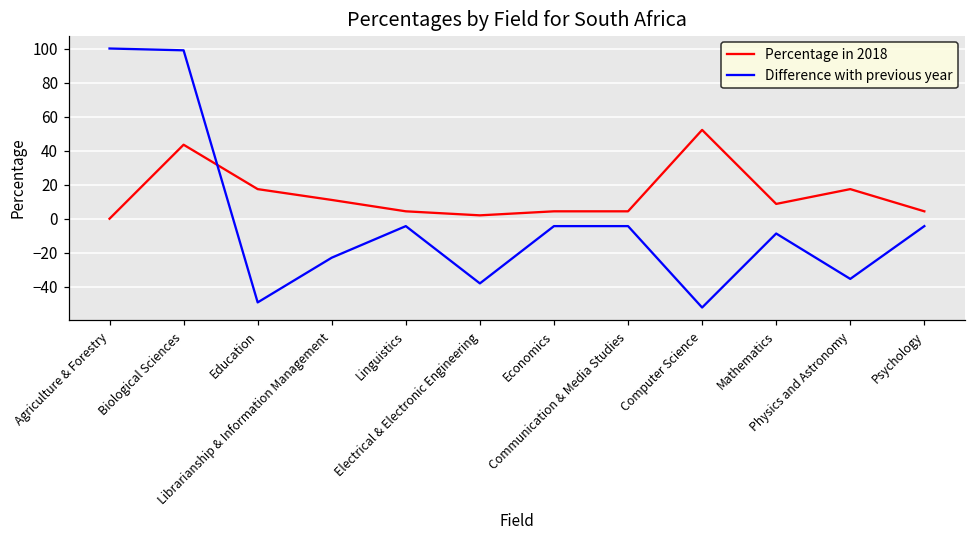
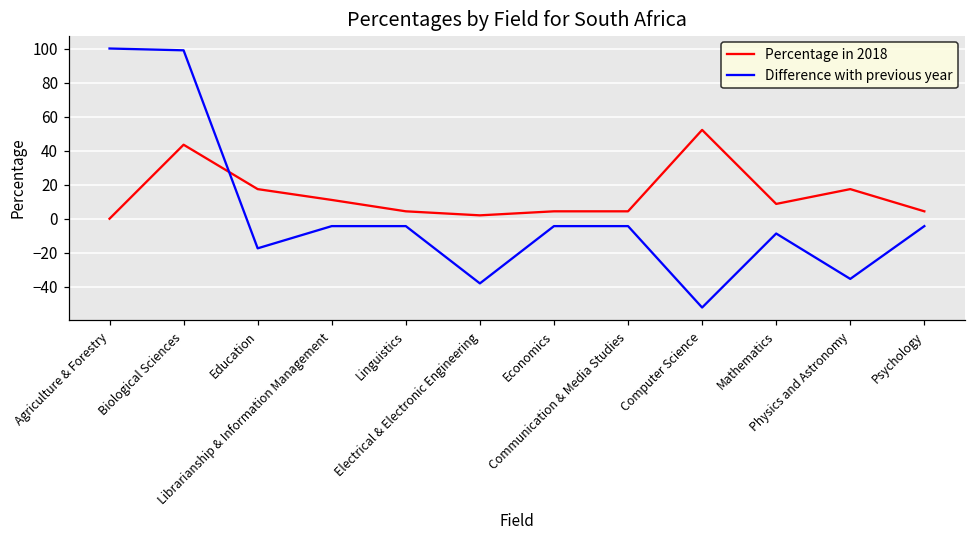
Difference with previous year, Education: -49 -> -17
Difference with previous year, Librarianship & Information Management: -23 -> -4
